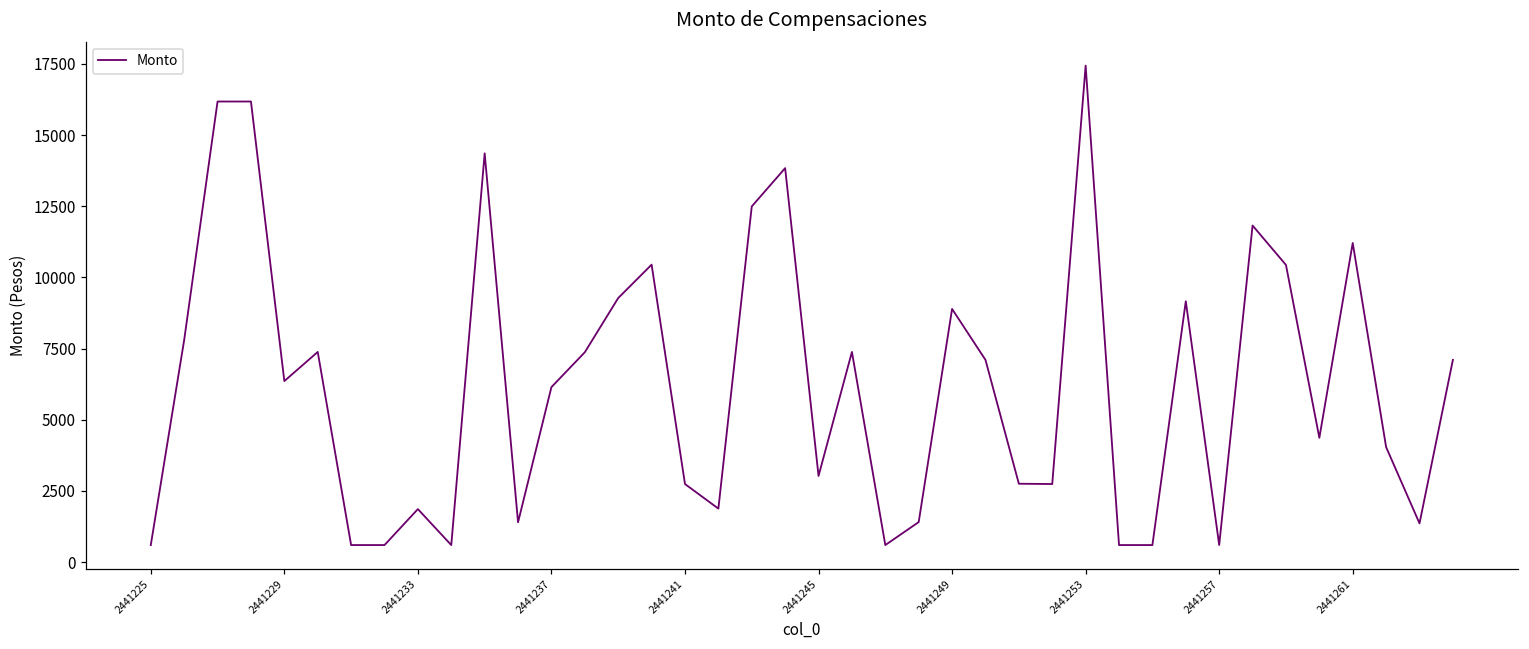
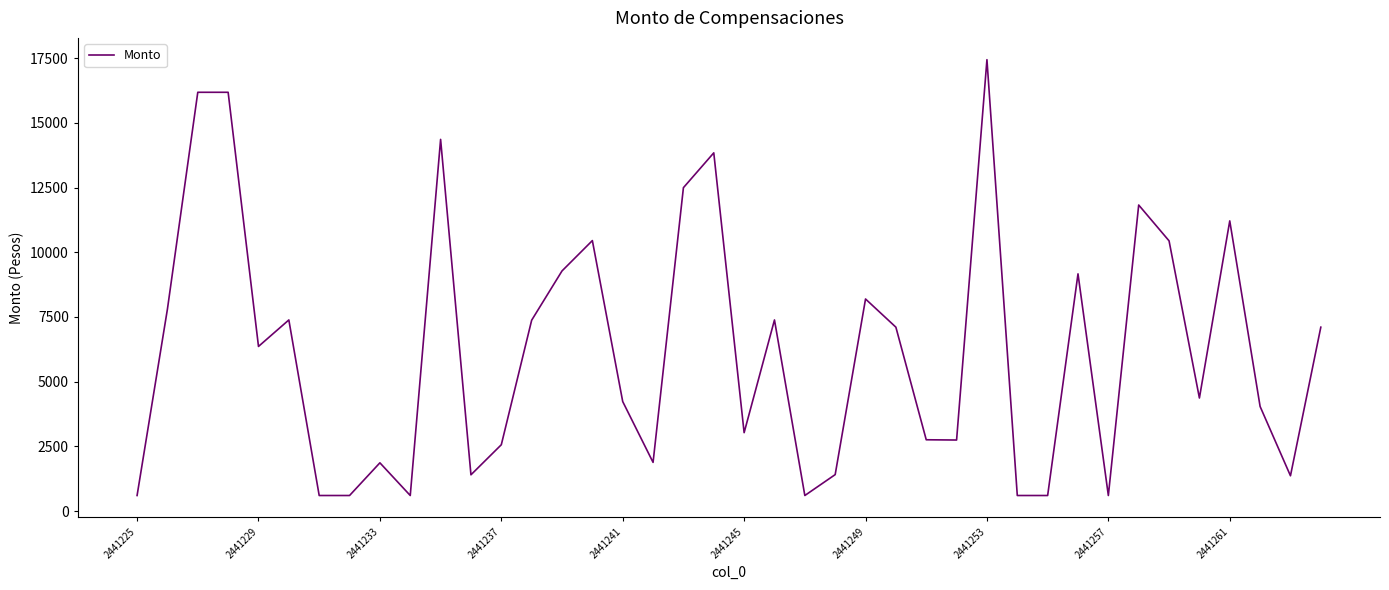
2441237: 6100 -> 2600
2441241: 2700 -> 4200
2441249: 8900 -> 8200
